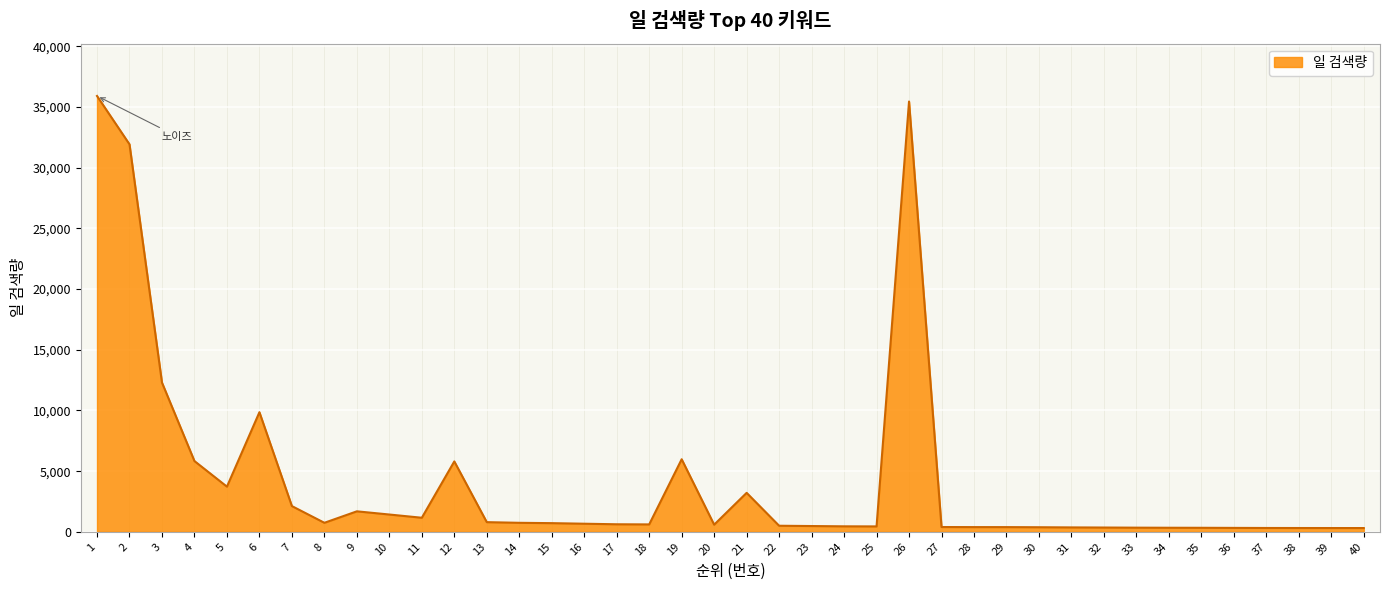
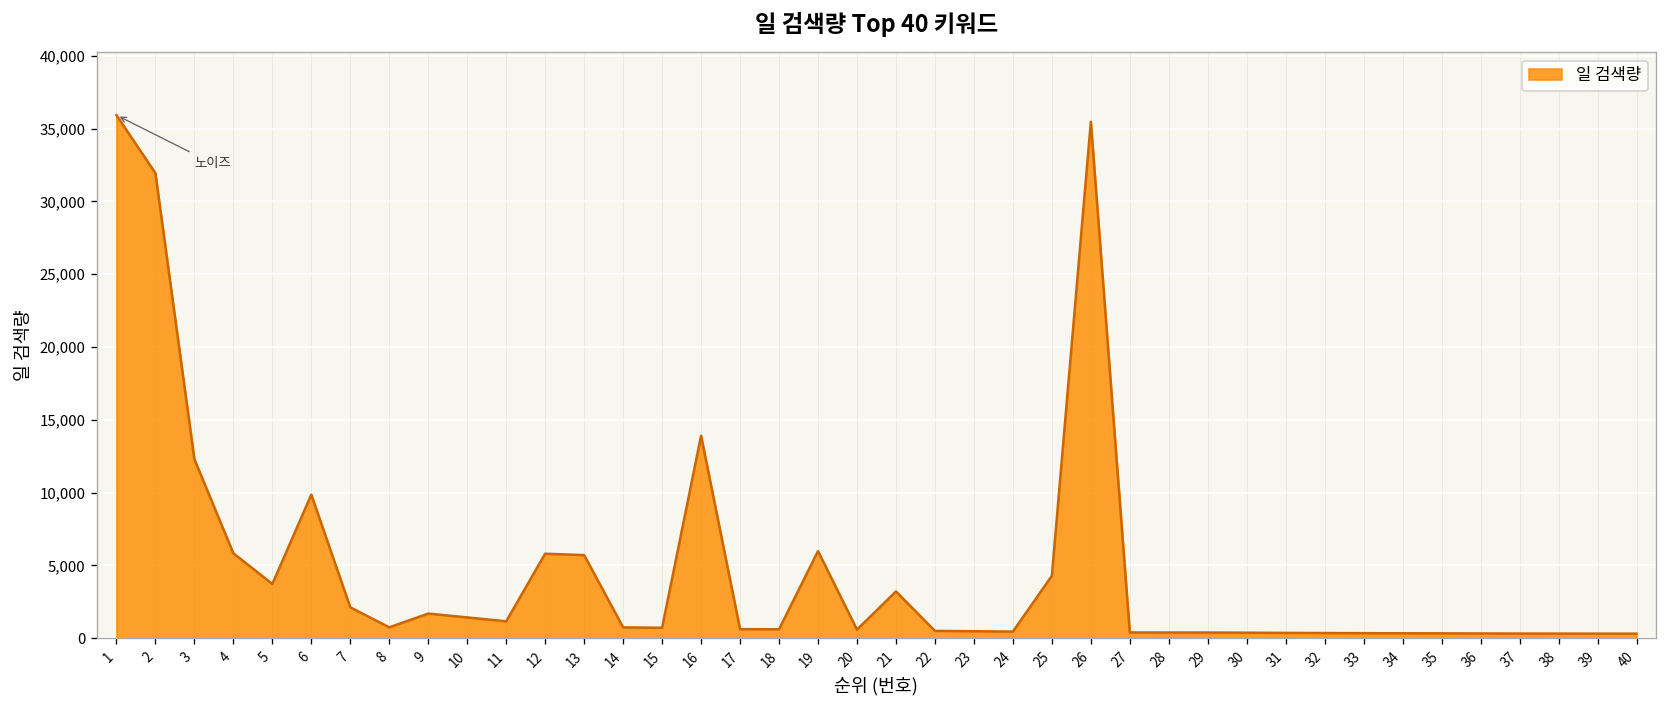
13: 800 -> 5,700
16: 700 -> 13,900
25: 400 -> 4,300
